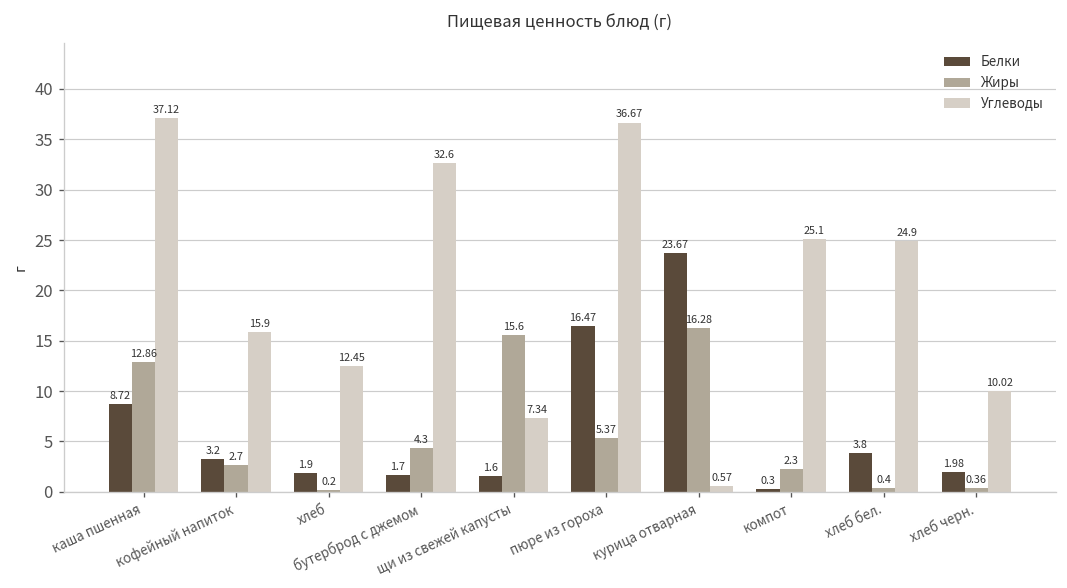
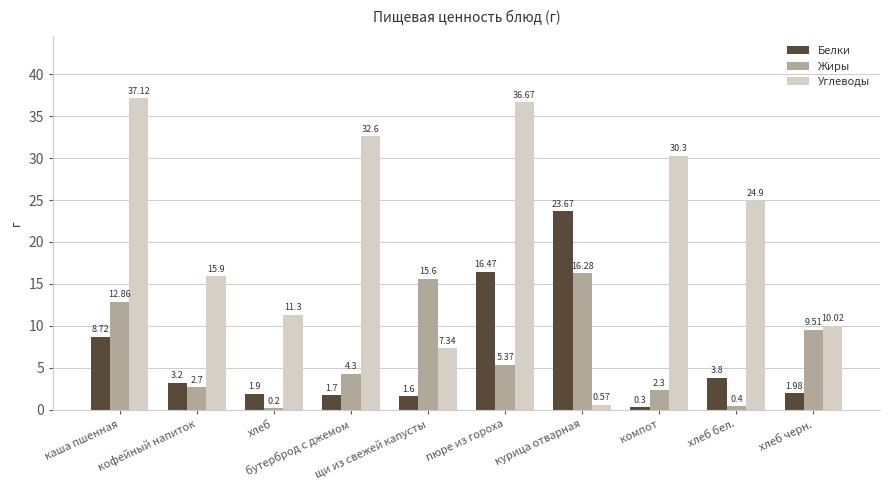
Углеводы, хлеб: 12.45 -> 11.3
Углеводы, компот: 25.1 -> 30.3
Жиры, хлеб черн.: 0.36 -> 9.51
